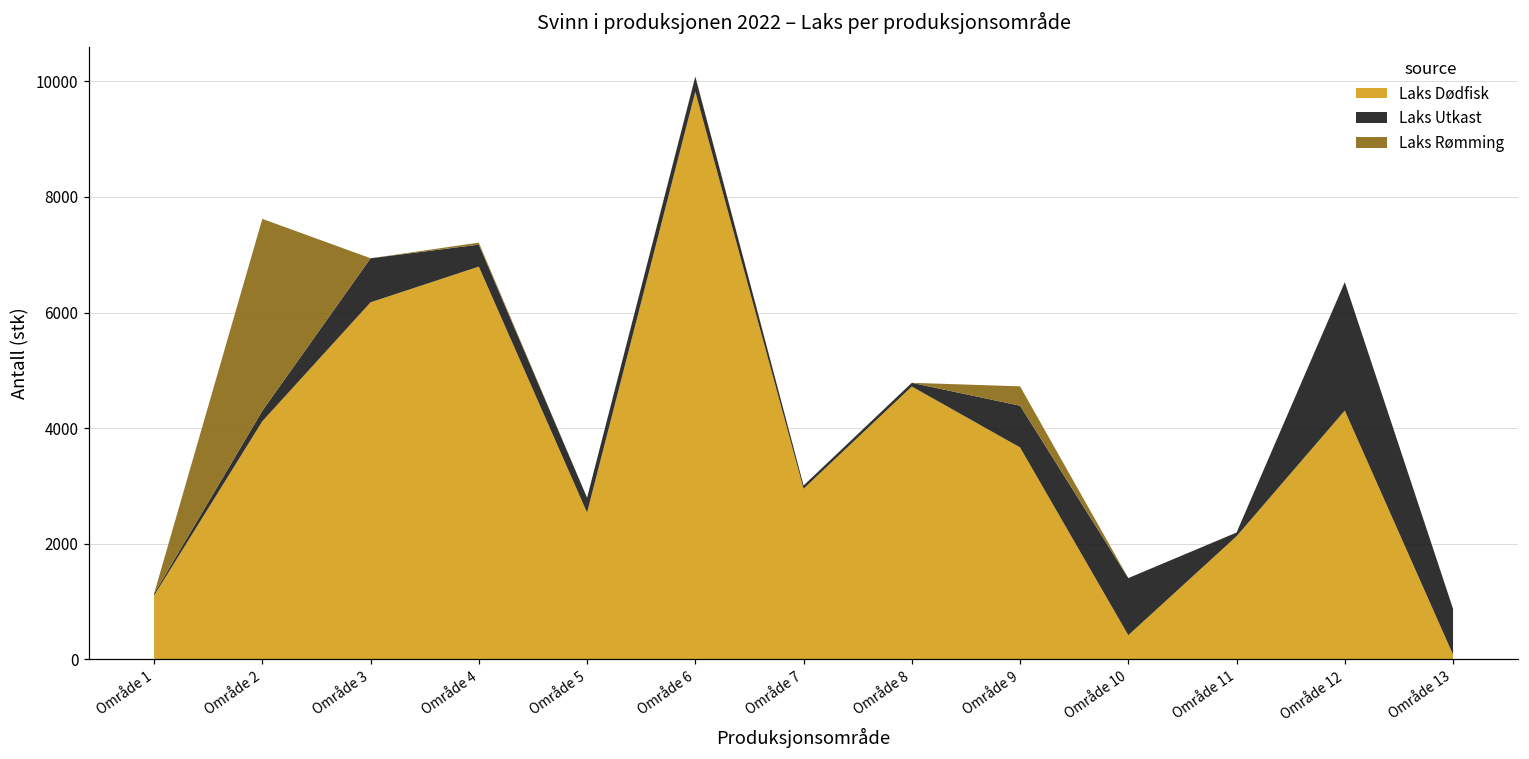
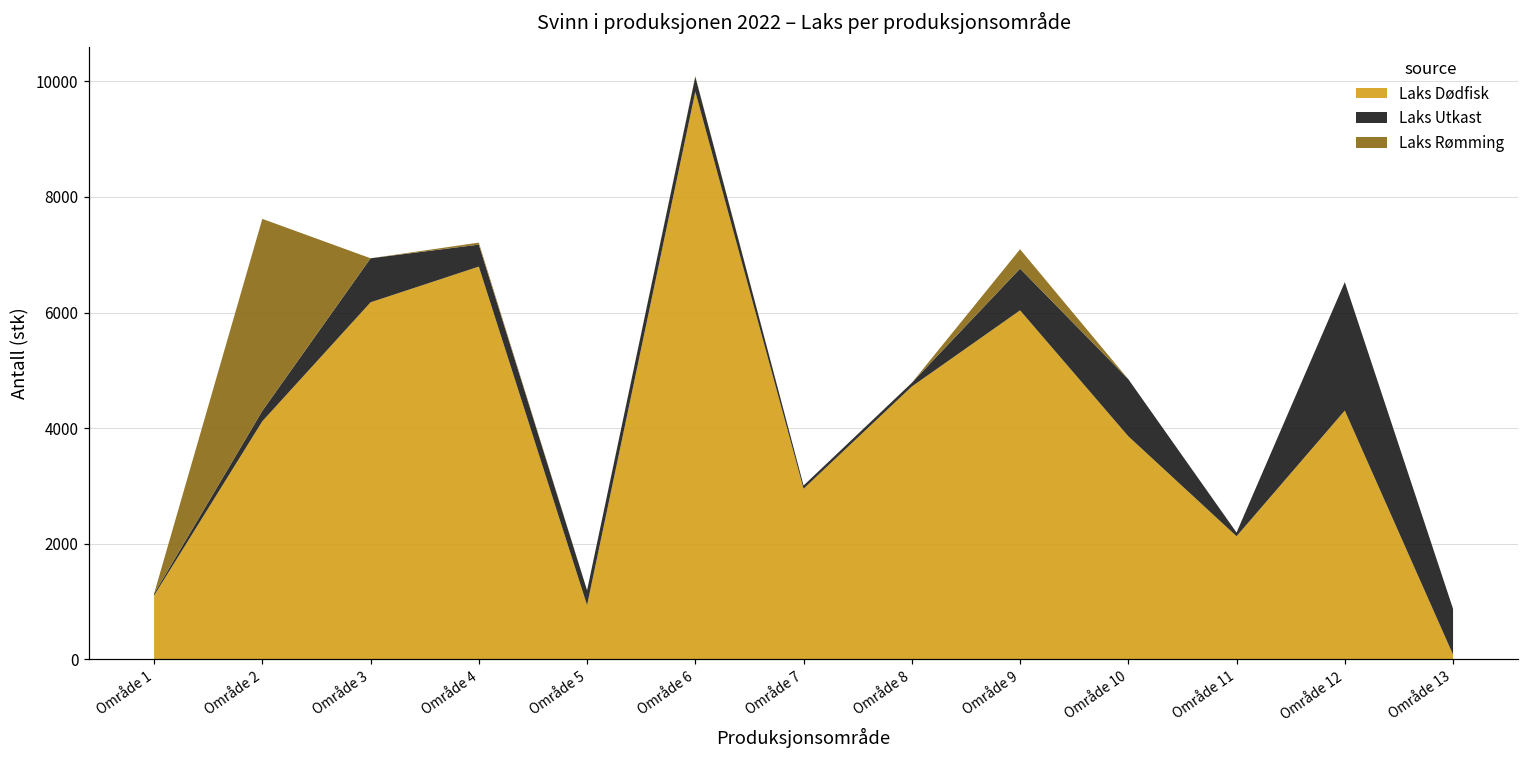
Laks Dødfisk, Område 5: 2500 -> 900
Laks Dødfisk, Område 9: 3700 -> 6000
Laks Dødfisk, Område 10: 400 -> 3900
